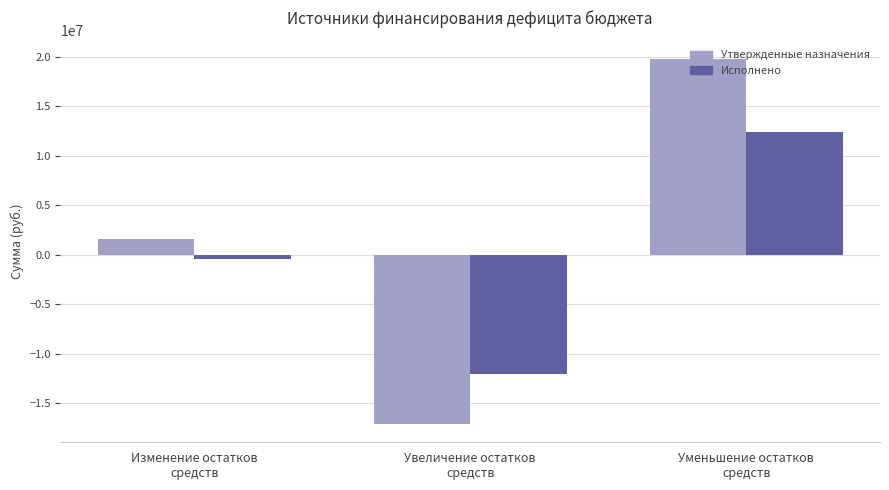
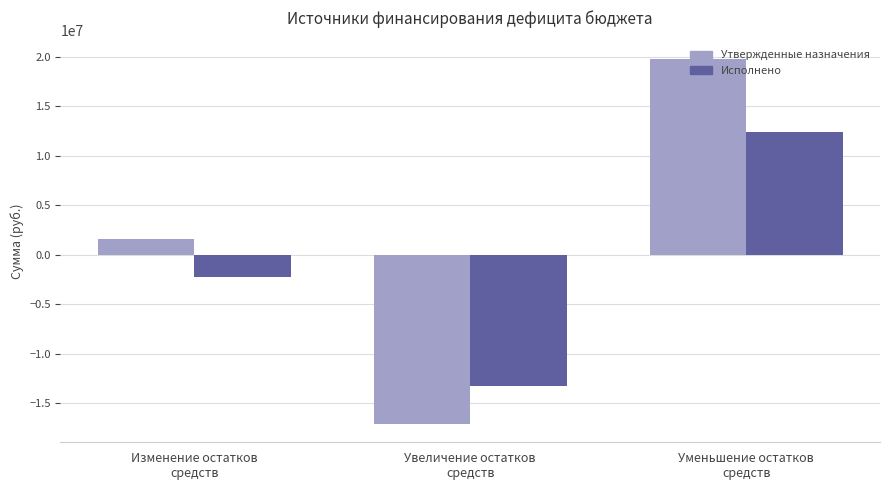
Исполнено, Изменение остатков средств: 0 -> -2000000
Исполнено, Увеличение остатков средств: -12000000 -> -13000000
